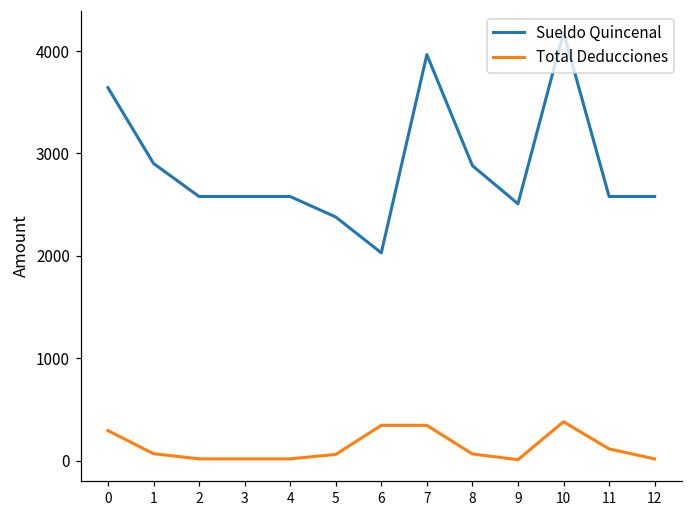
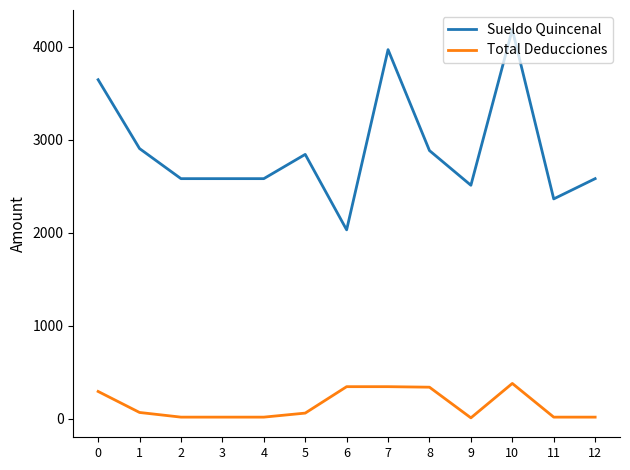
Sueldo Quincenal, 5: 2400 -> 2800
Total Deducciones, 8: 100 -> 300
Sueldo Quincenal, 11: 2600 -> 2400
Total Deducciones, 11: 100 -> 0
